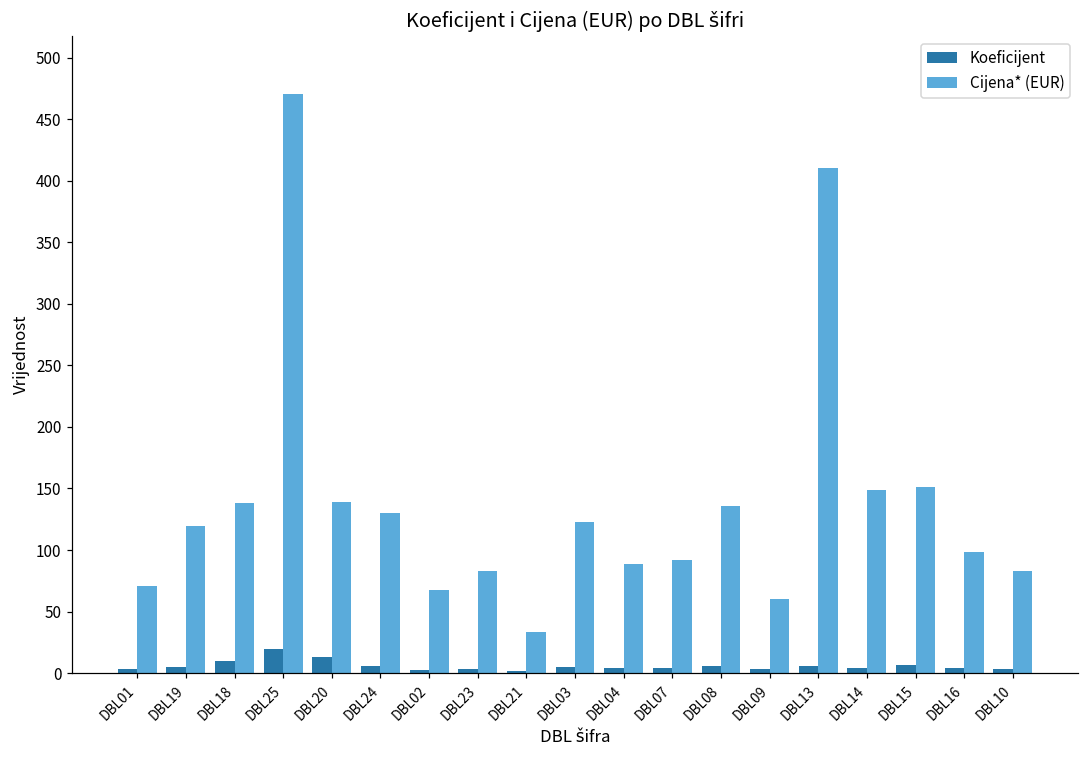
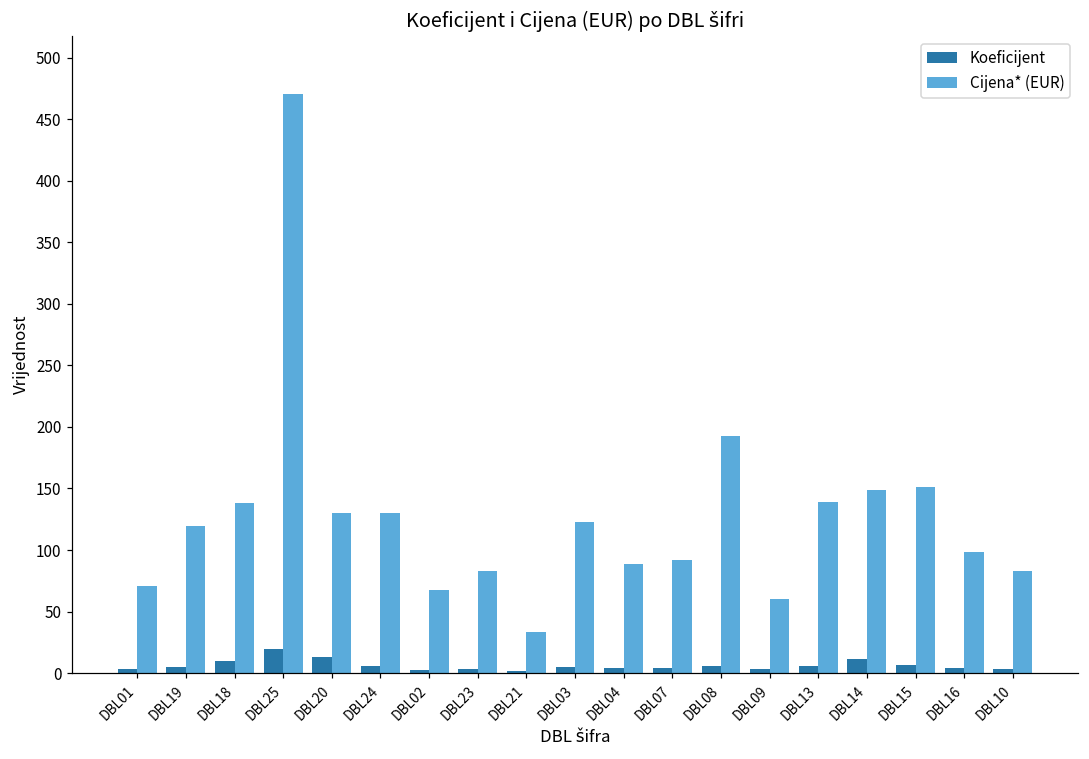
Cijena* (EUR), DBL20: 139 -> 130
Cijena* (EUR), DBL08: 136 -> 193
Cijena* (EUR), DBL13: 411 -> 139
Koeficijent, DBL14: 4 -> 12
